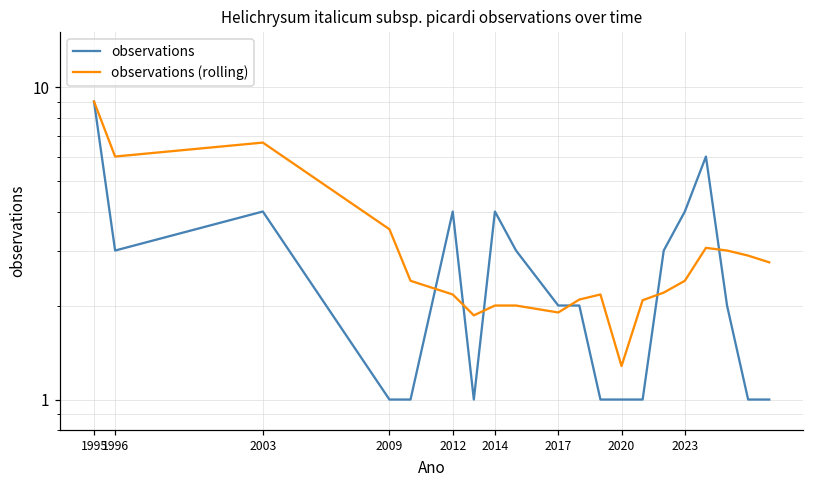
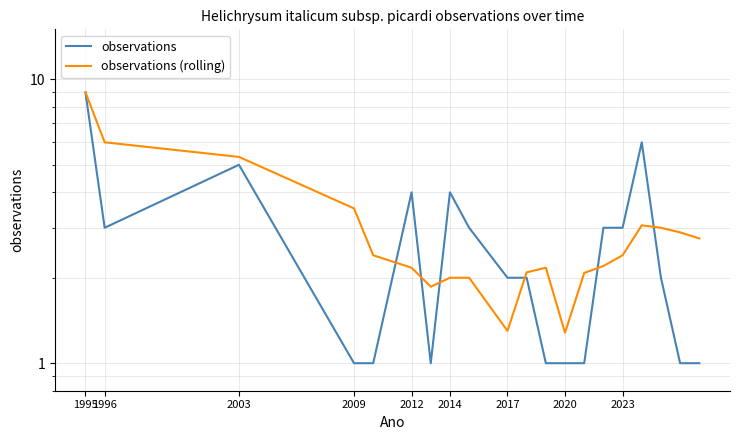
observations, 2003: 4 -> 5
observations (rolling), 2003: 6.7 -> 5.3
observations (rolling), 2017: 1.9 -> 1.3
observations, 2023: 4 -> 3
